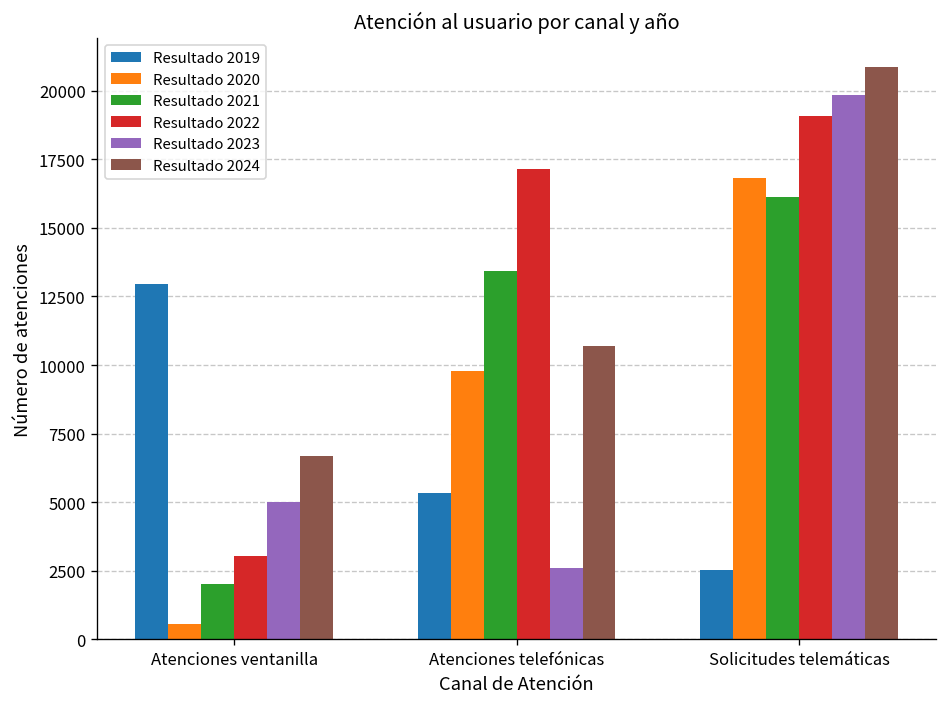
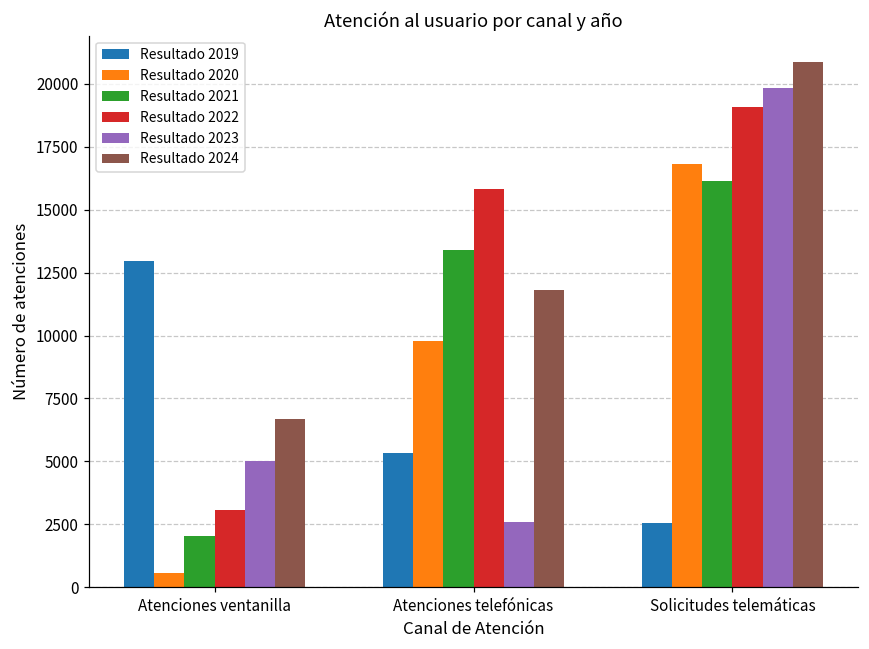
Resultado 2022, Atenciones telefónicas: 17100 -> 15800
Resultado 2024, Atenciones telefónicas: 10700 -> 11800
